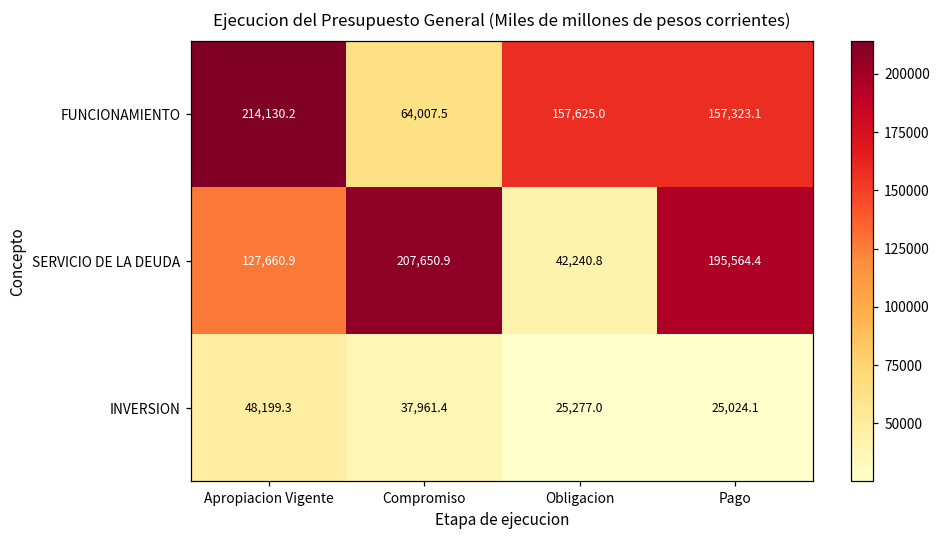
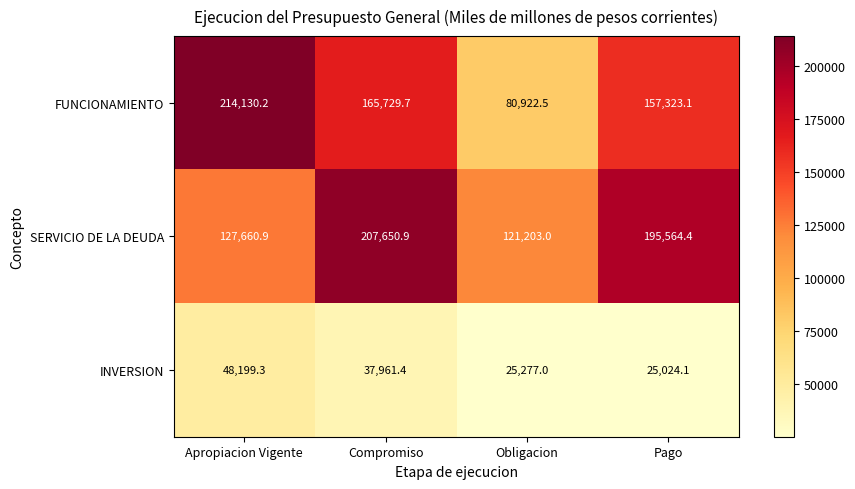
FUNCIONAMIENTO, Compromiso: 64,007.5 -> 165,729.7
FUNCIONAMIENTO, Obligacion: 157,625.0 -> 80,922.5
SERVICIO DE LA DEUDA, Obligacion: 42,240.8 -> 121,203.0
